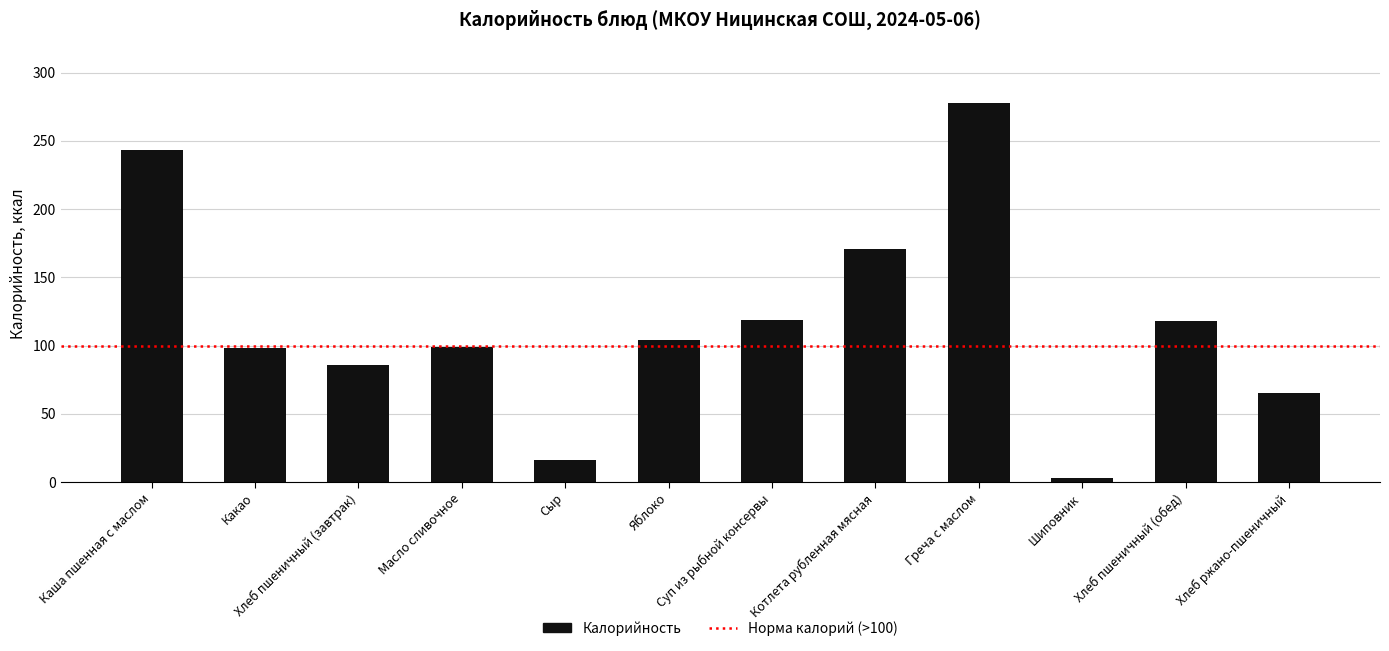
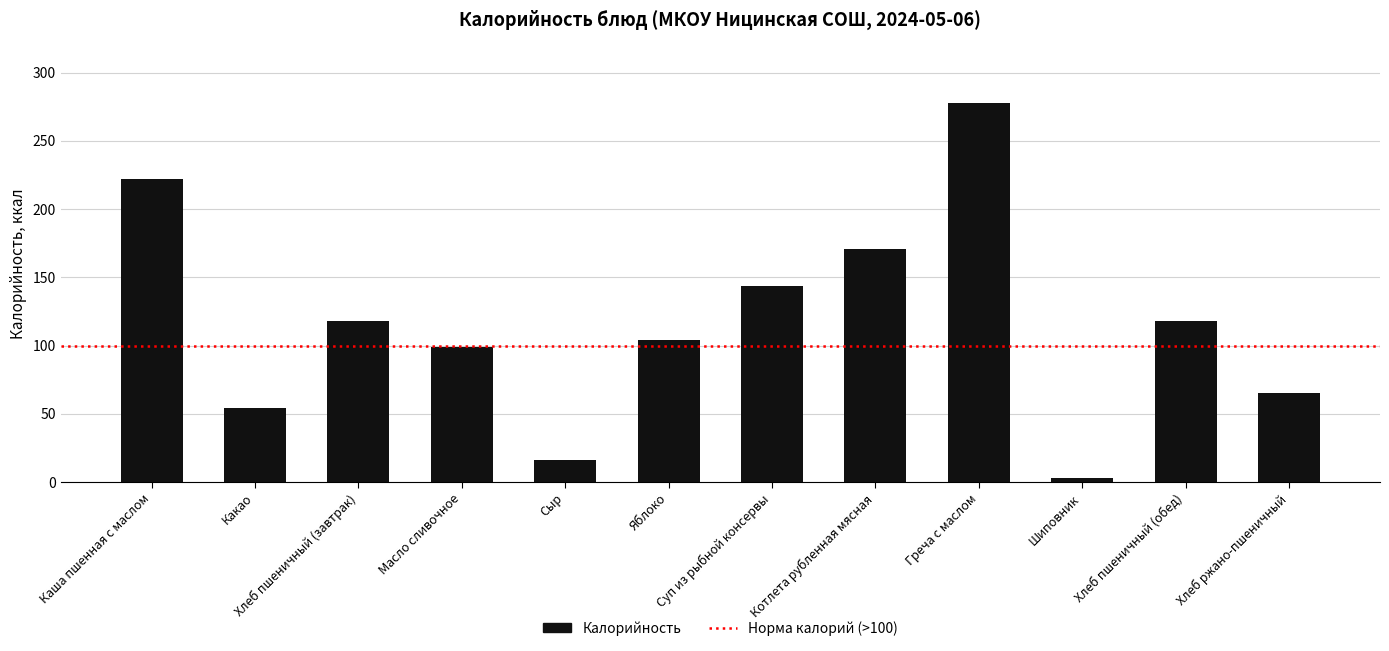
Каша пшенная с маслом: 243 -> 222
Какао: 98 -> 54
Хлеб пшеничный (завтрак): 86 -> 118
Суп из рыбной консервы: 119 -> 144
